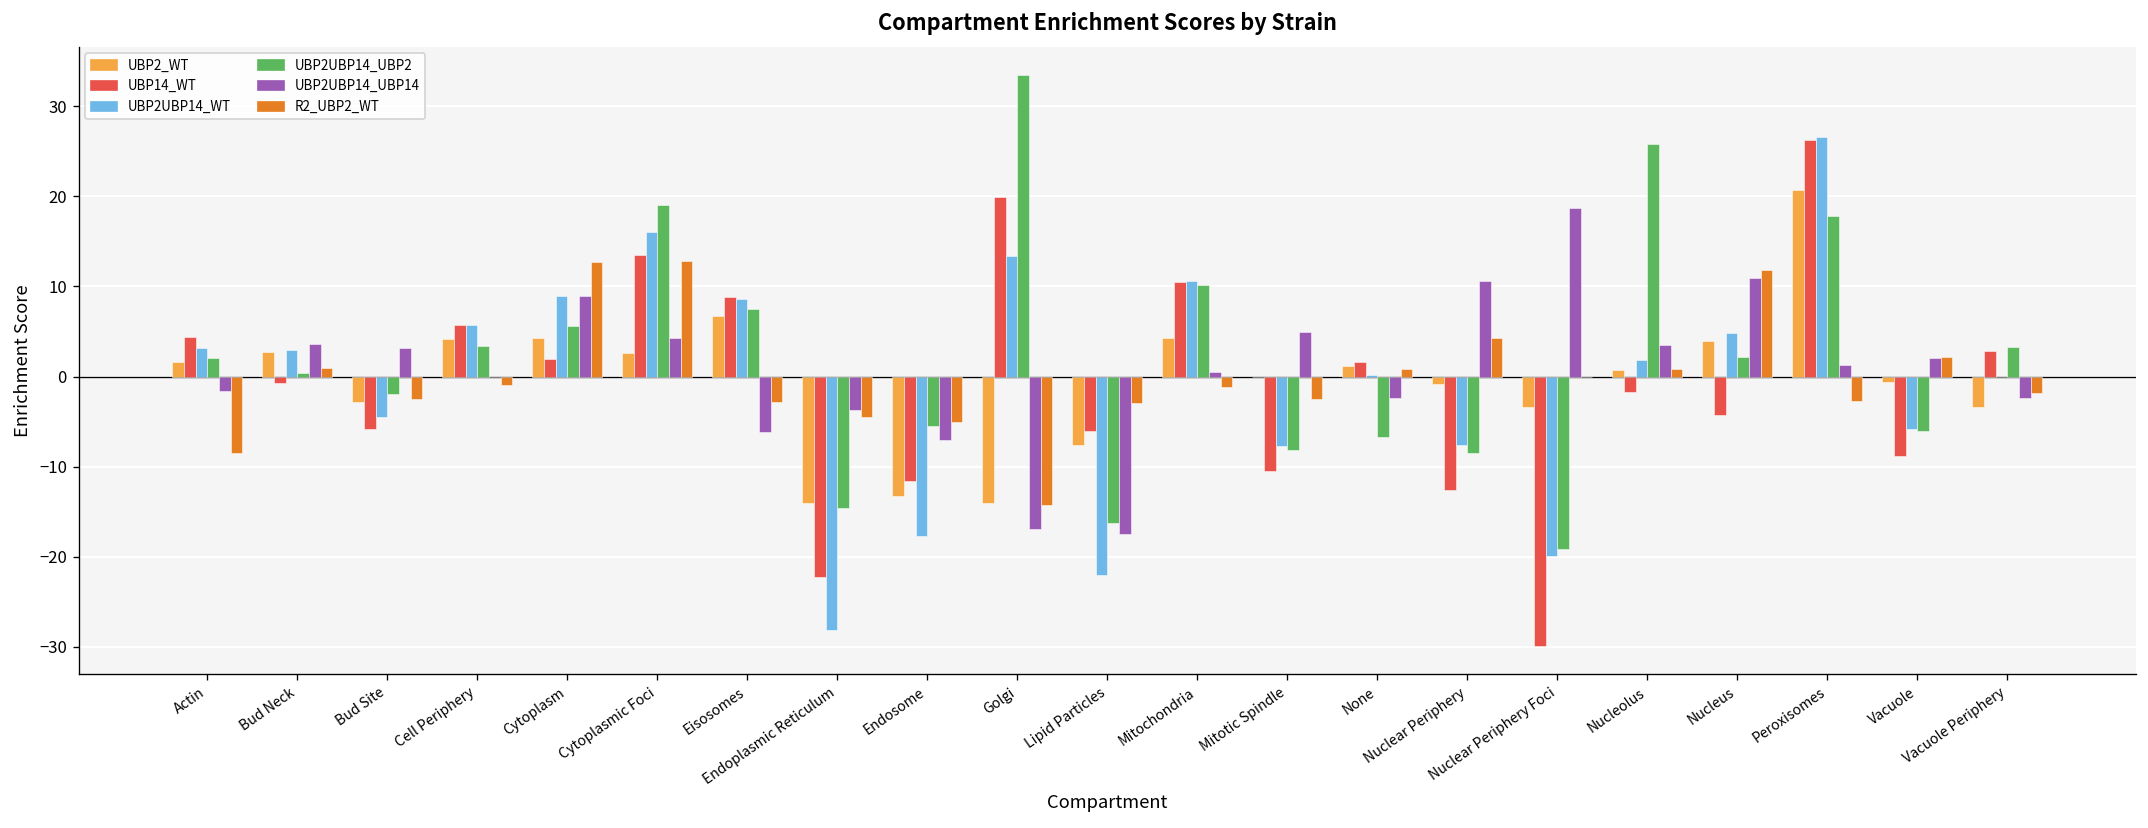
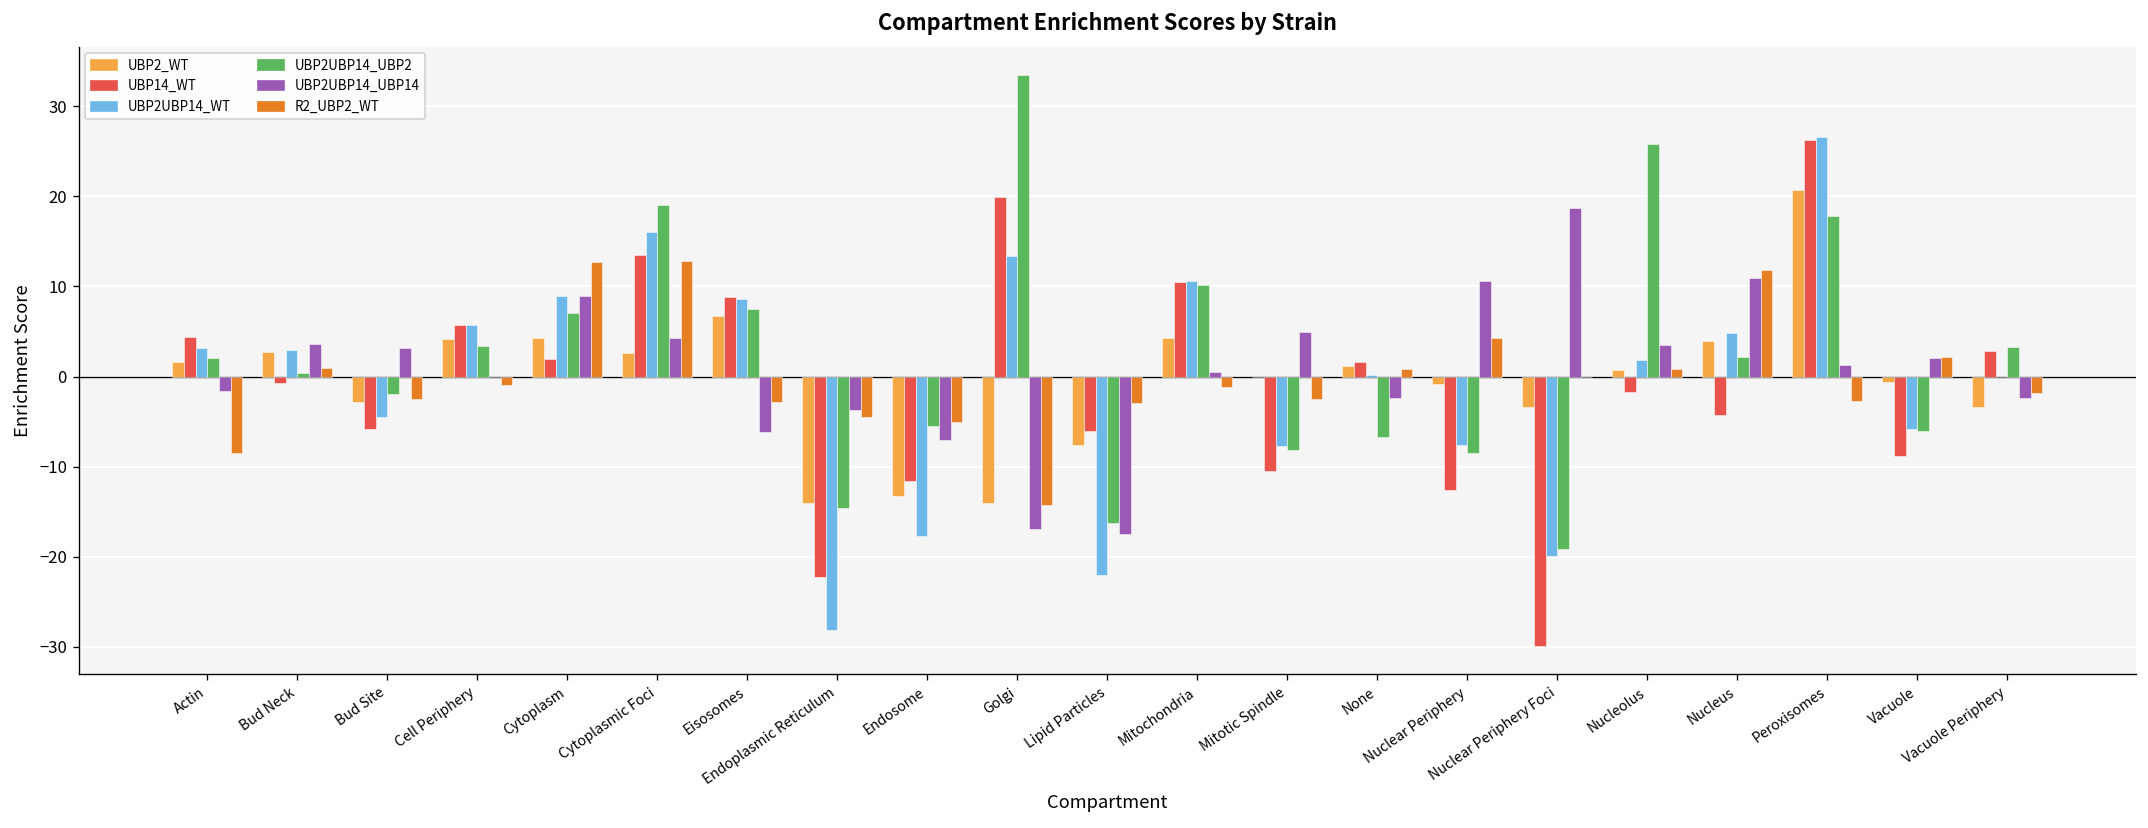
UBP2UBP14_UBP2, Cytoplasm: 6 -> 7
